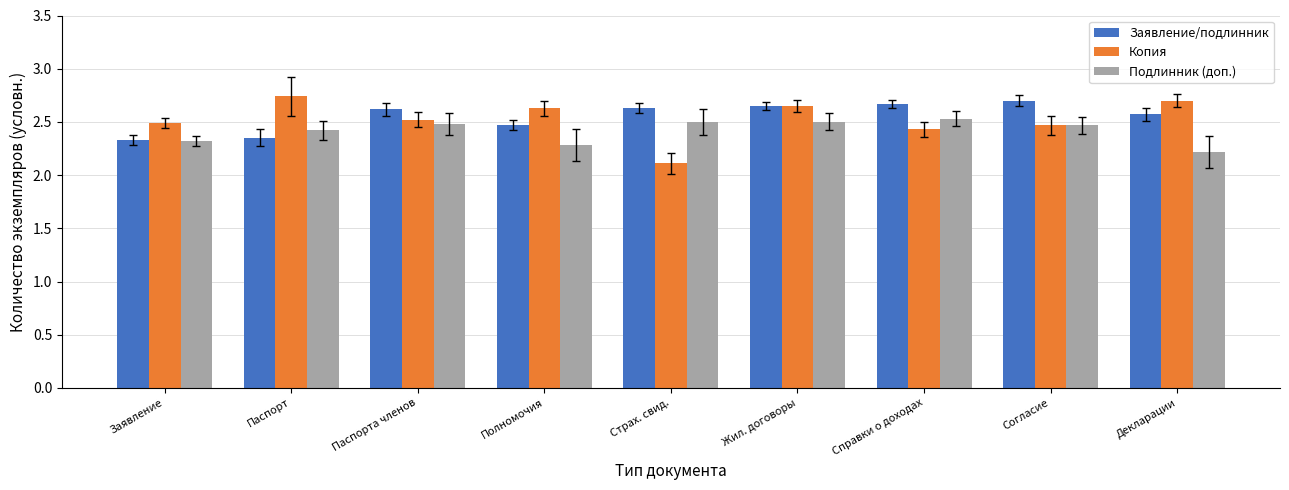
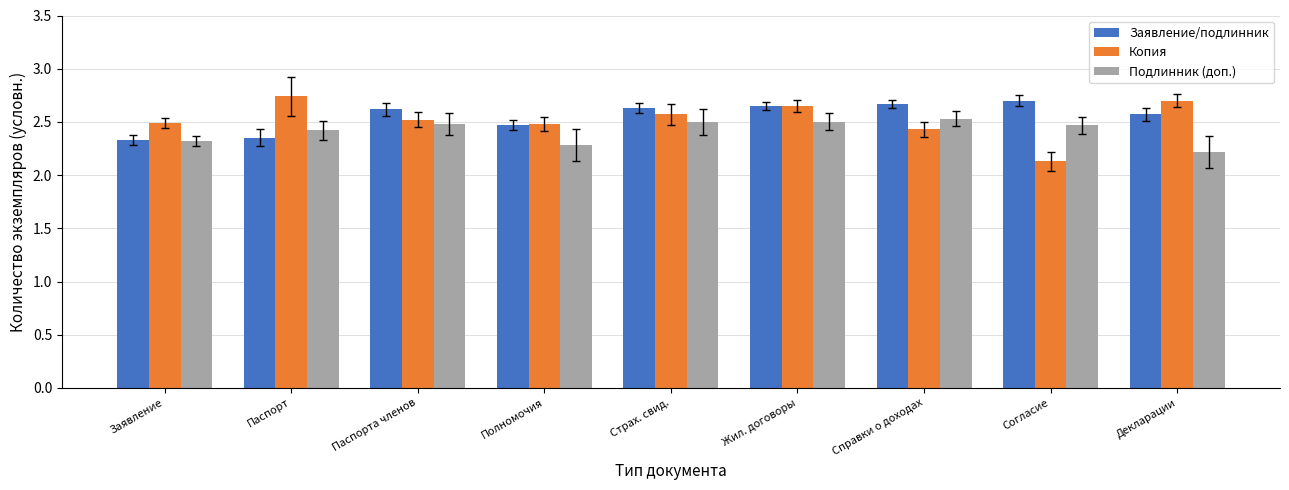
Копия, Полномочия: 2.63 -> 2.48
Копия, Страх. свид.: 2.11 -> 2.57
Копия, Согласие: 2.47 -> 2.13
